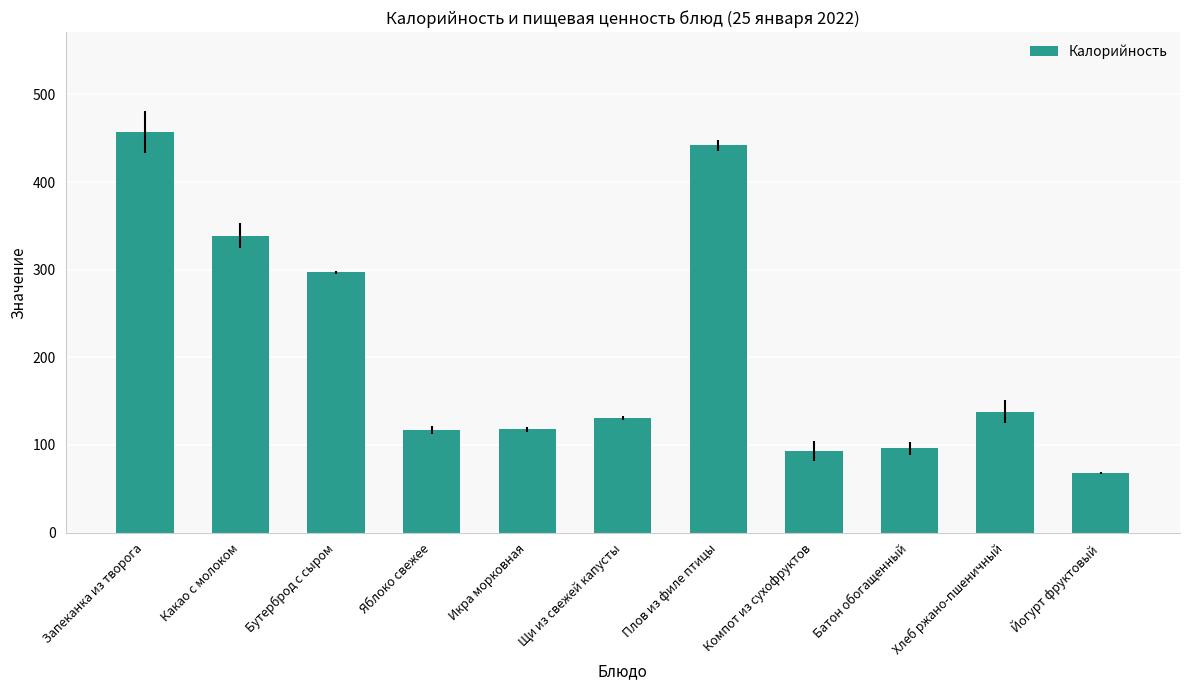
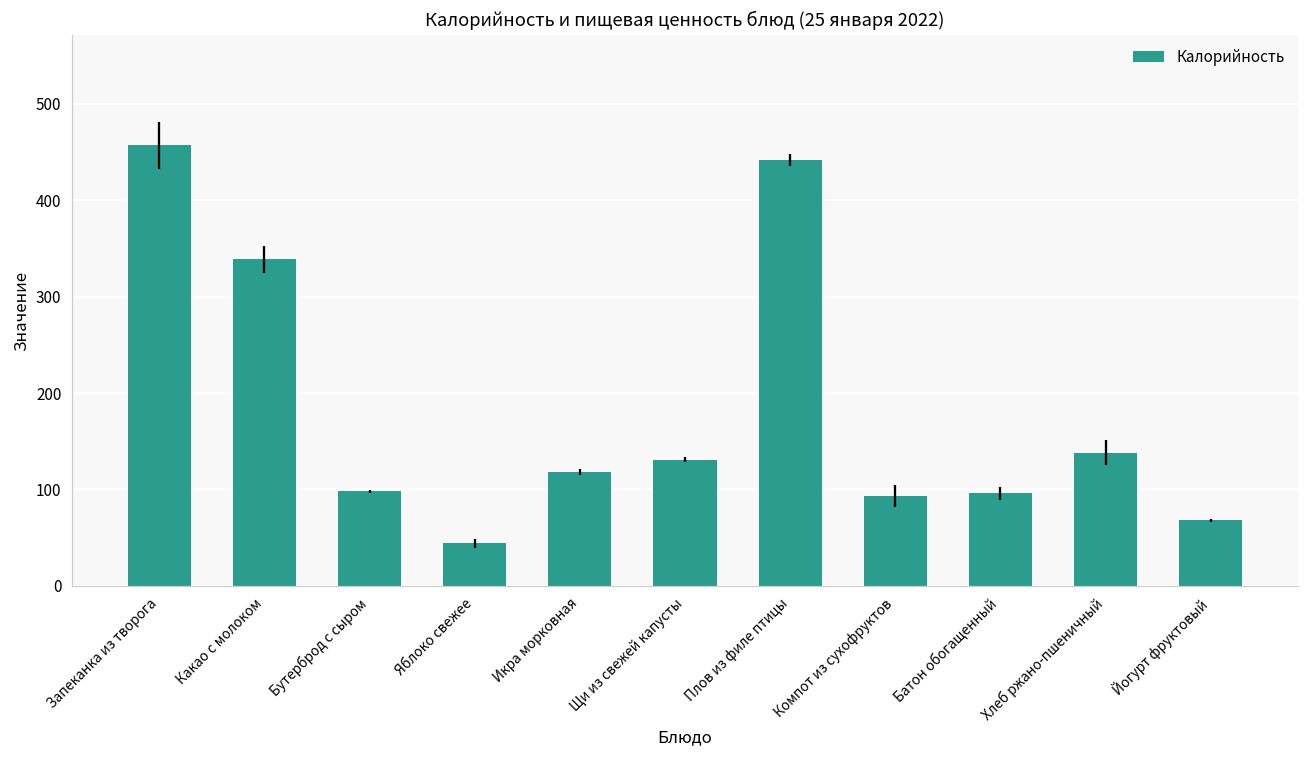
Бутерброд с сыром: 300 -> 100
Яблоко свежее: 120 -> 40
